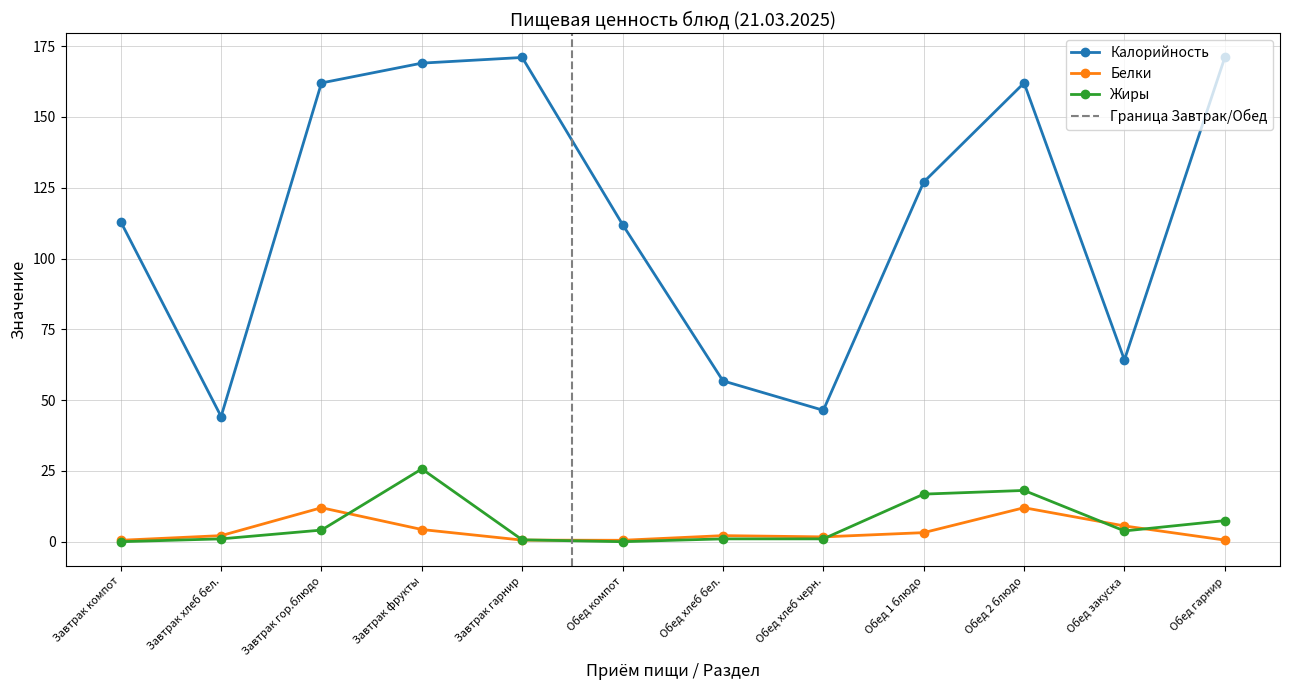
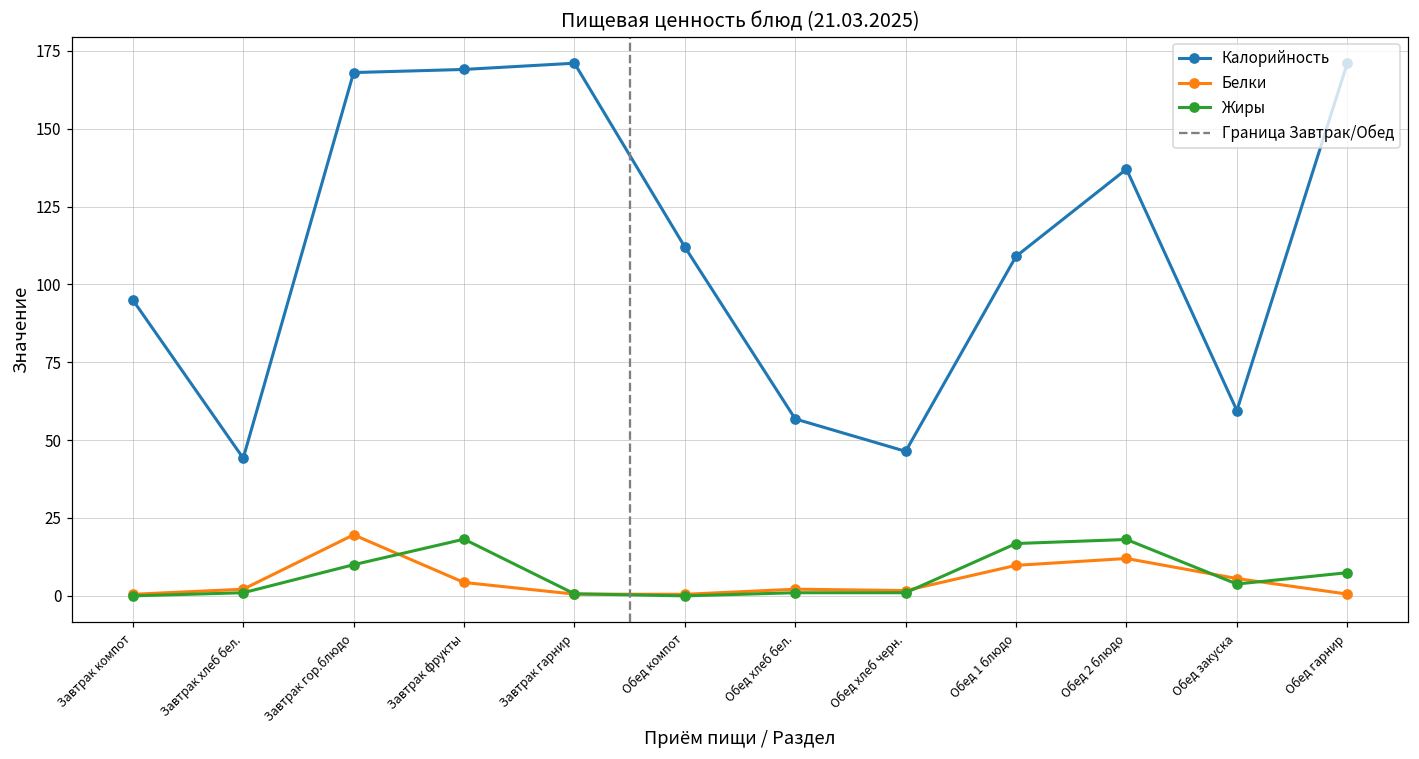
Калорийность, Завтрак компот: 113 -> 95
Калорийность, Завтрак гор.блюдо: 162 -> 168
Белки, Завтрак гор.блюдо: 12 -> 20
Жиры, Завтрак гор.блюдо: 4 -> 10
Жиры, Завтрак фрукты: 26 -> 18
Калорийность, Обед 1 блюдо: 127 -> 109
Белки, Обед 1 блюдо: 3 -> 10
Калорийность, Обед 2 блюдо: 162 -> 137
Калорийность, Обед закуска: 64 -> 60
